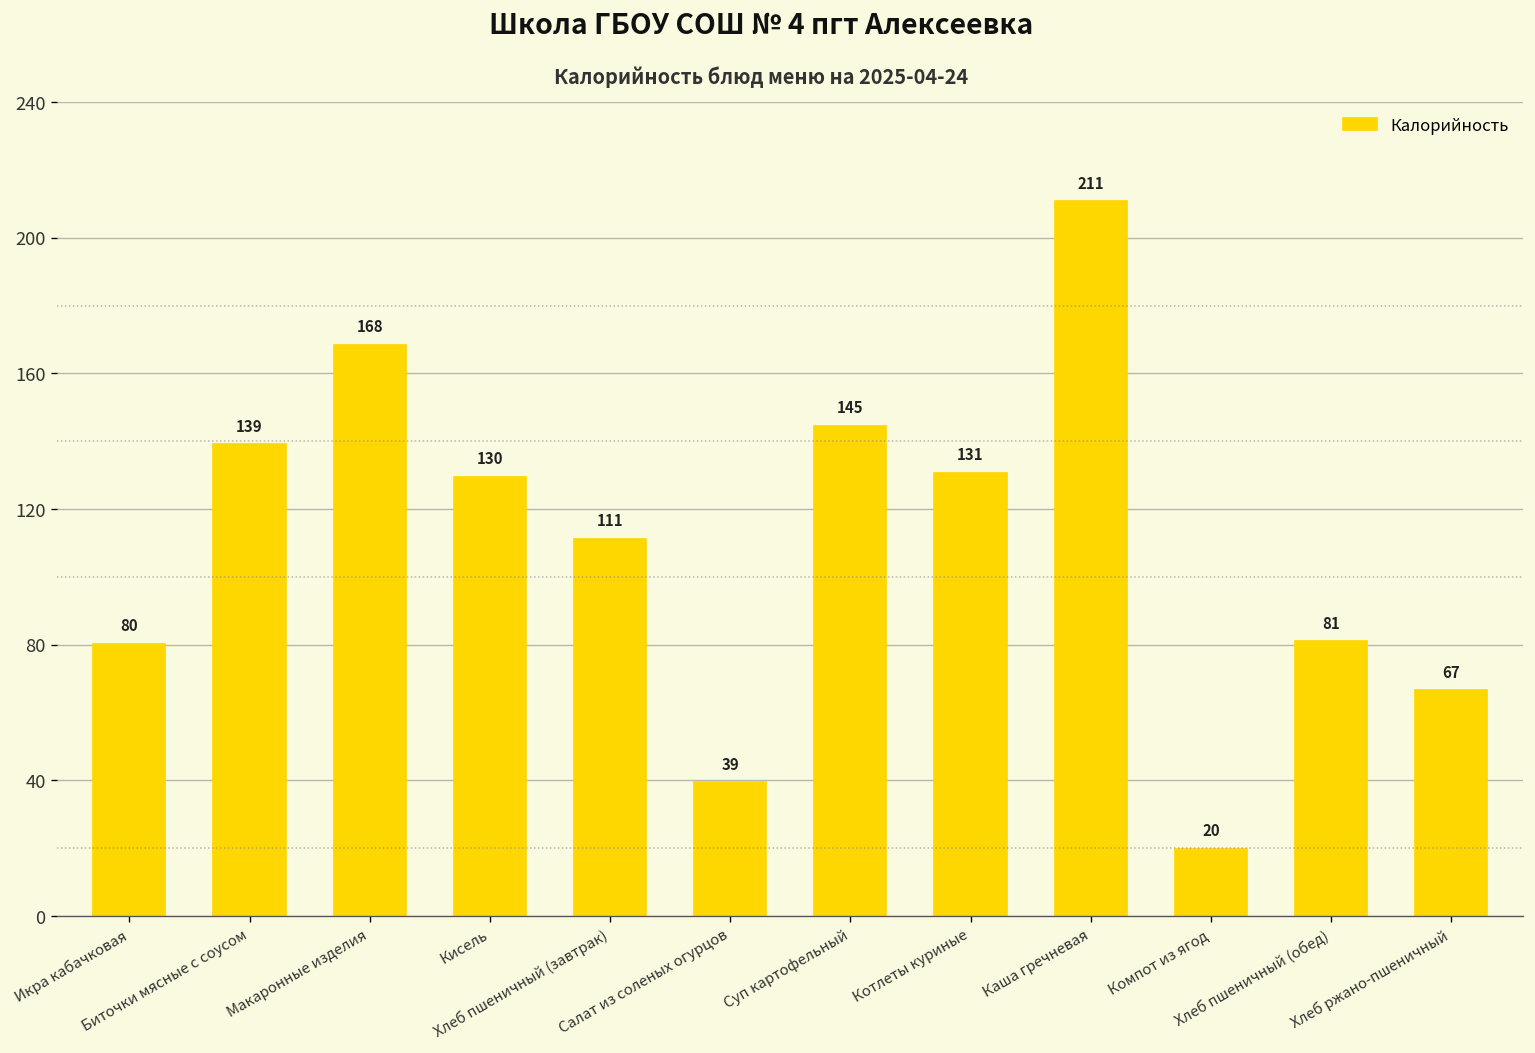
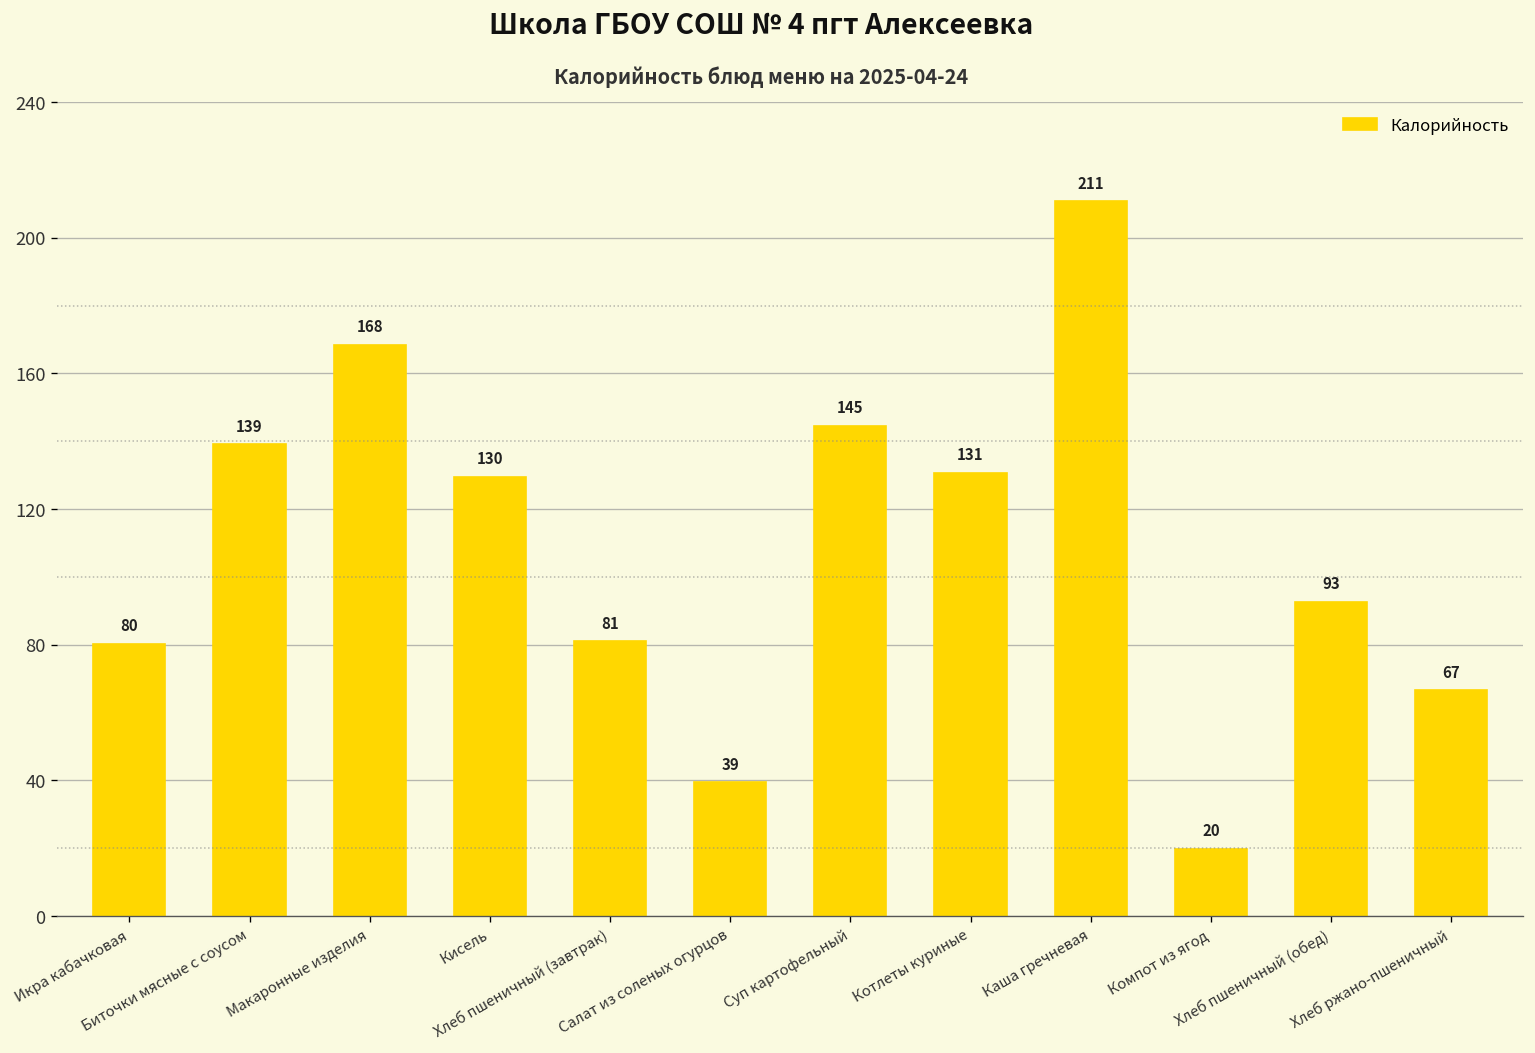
Хлеб пшеничный (завтрак): 111 -> 81
Хлеб пшеничный (обед): 81 -> 93
